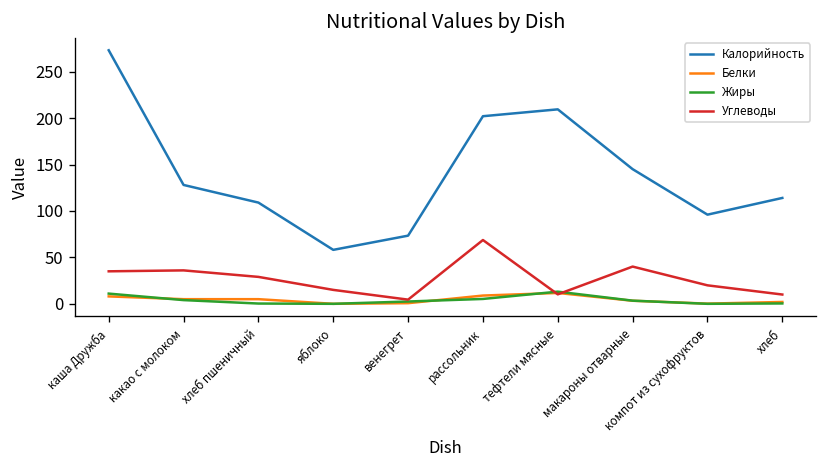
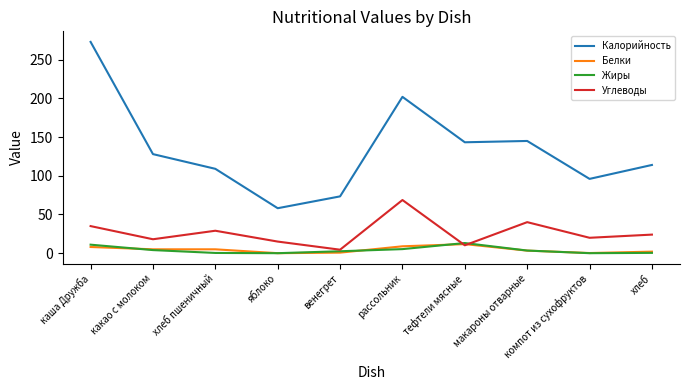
Углеводы, какао с молоком: 40 -> 20
Калорийность, тефтели мясные: 210 -> 140
Углеводы, хлеб: 10 -> 20
